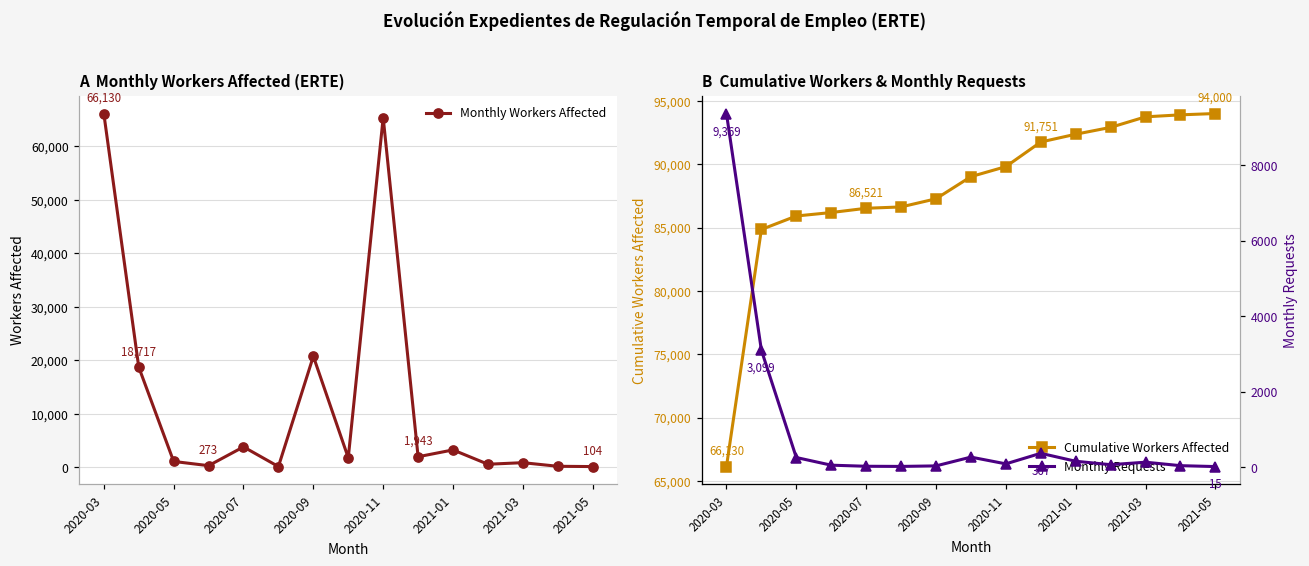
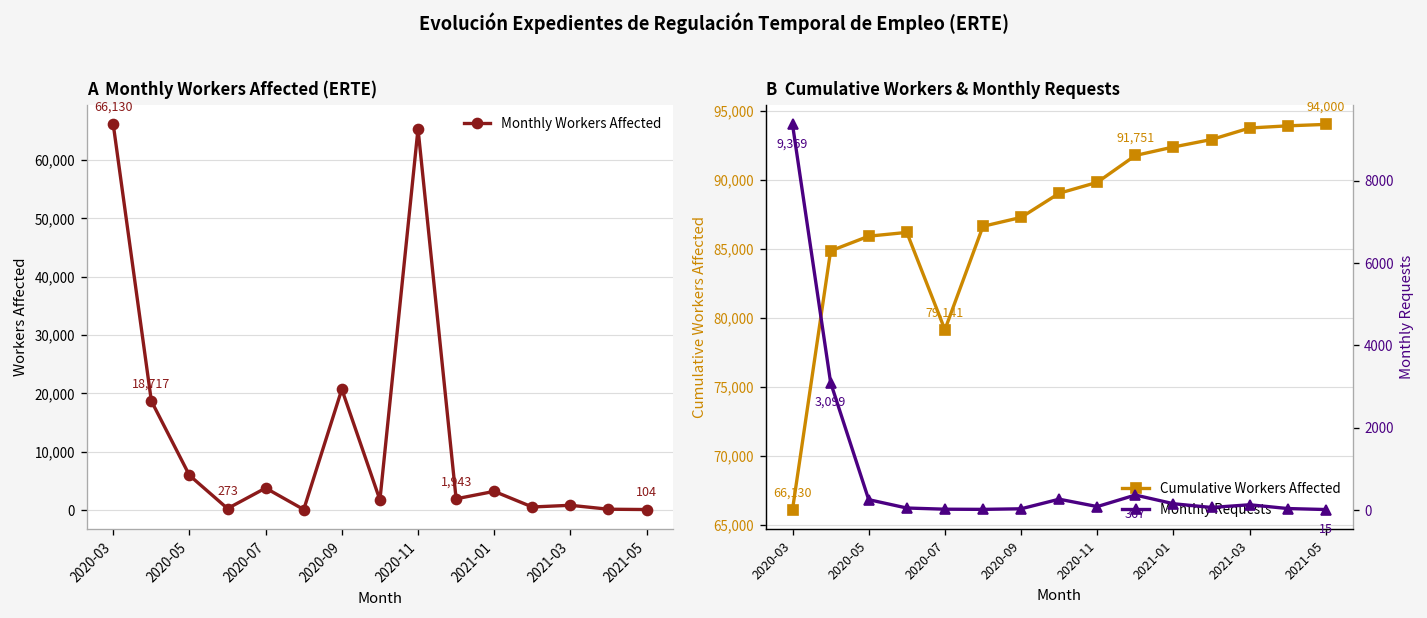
A Monthly Workers Affected (ERTE), 2020-05: 1,000 -> 6,000
B Cumulative Workers & Monthly Requests, Cumulative Workers Affected, 2020-07: 86,521 -> 79,141
